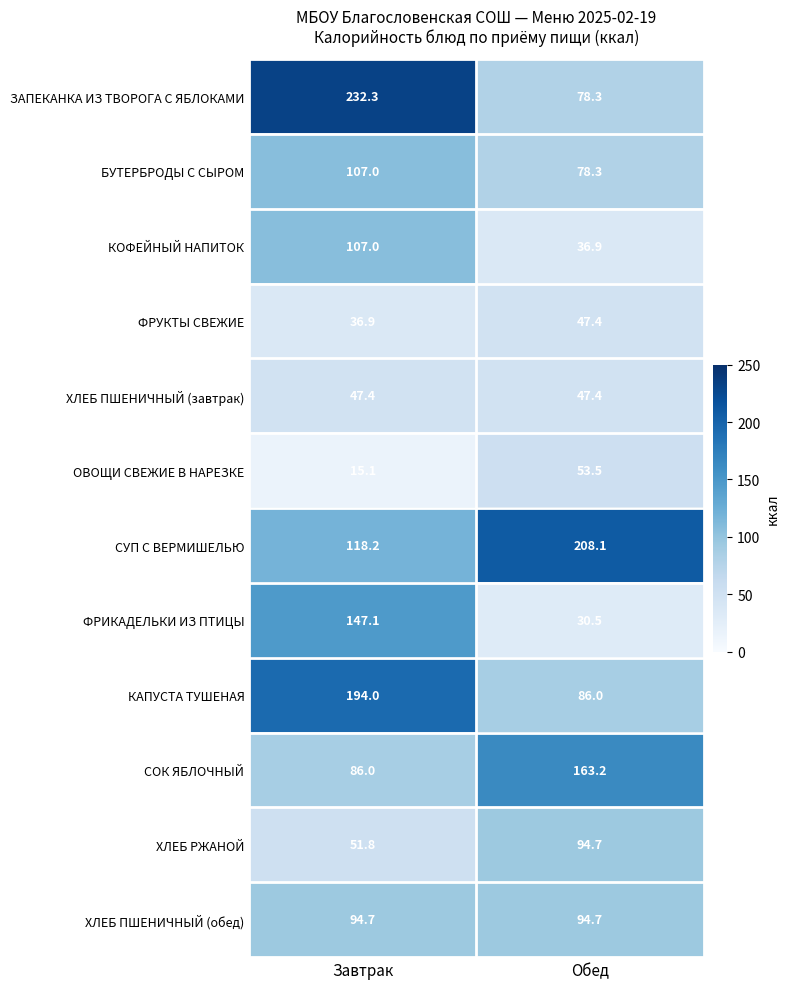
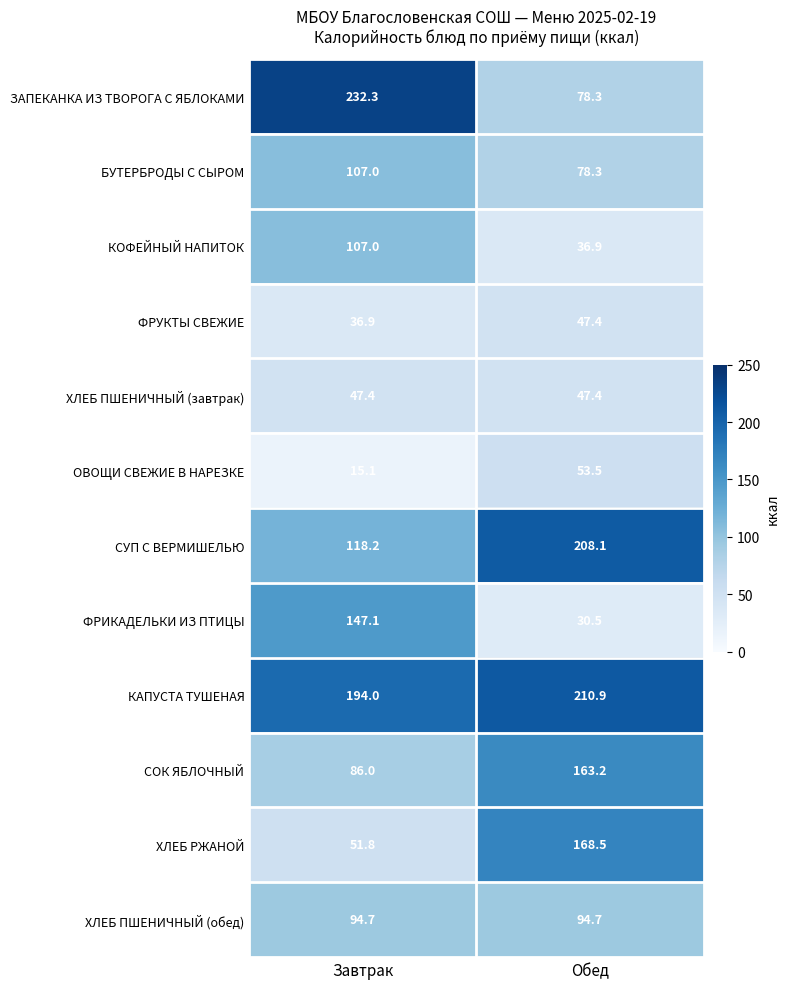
КАПУСТА ТУШЕНАЯ, Обед: 86.0 -> 210.9
ХЛЕБ РЖАНОЙ, Обед: 94.7 -> 168.5
